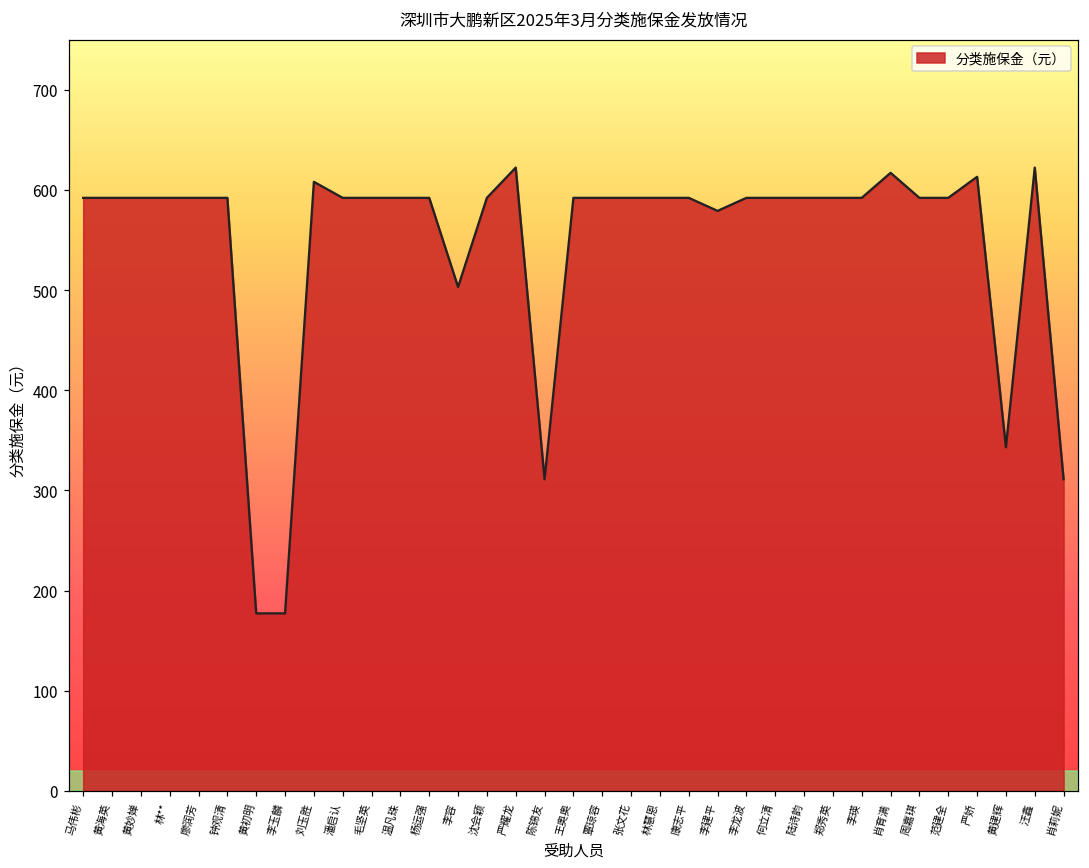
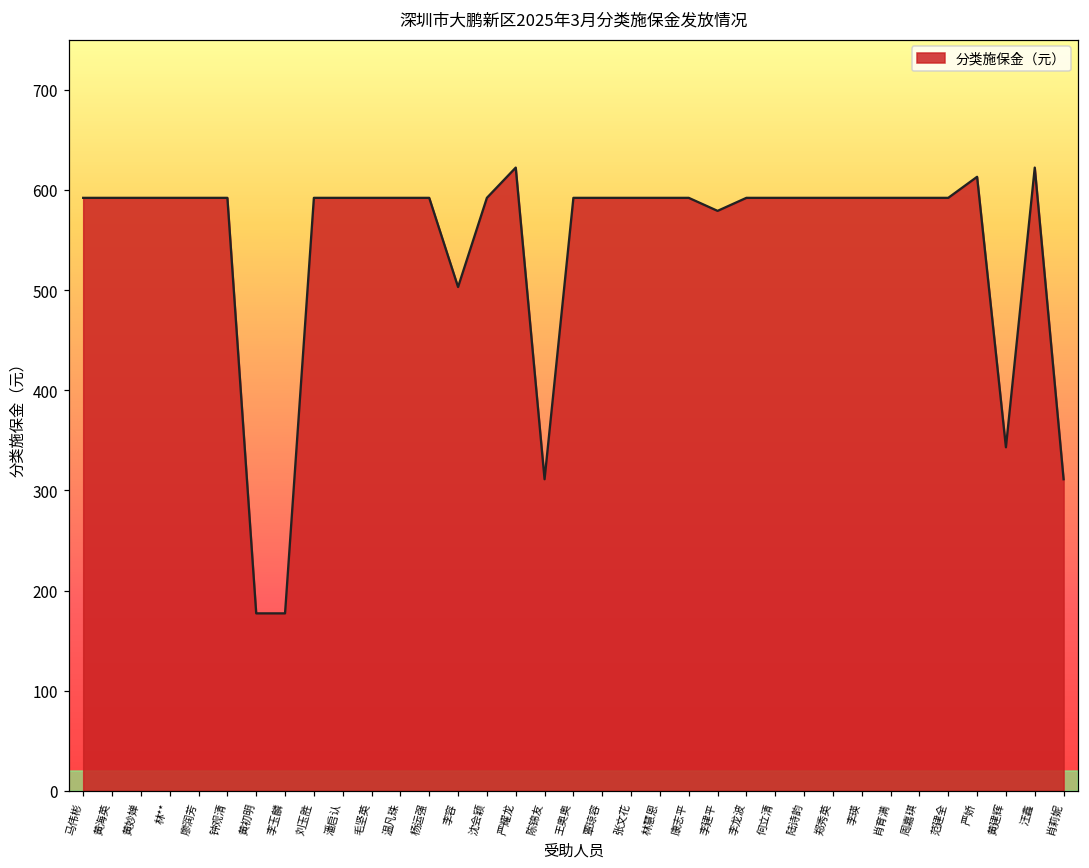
刘玉胜: 610 -> 590
肖育满: 620 -> 590
